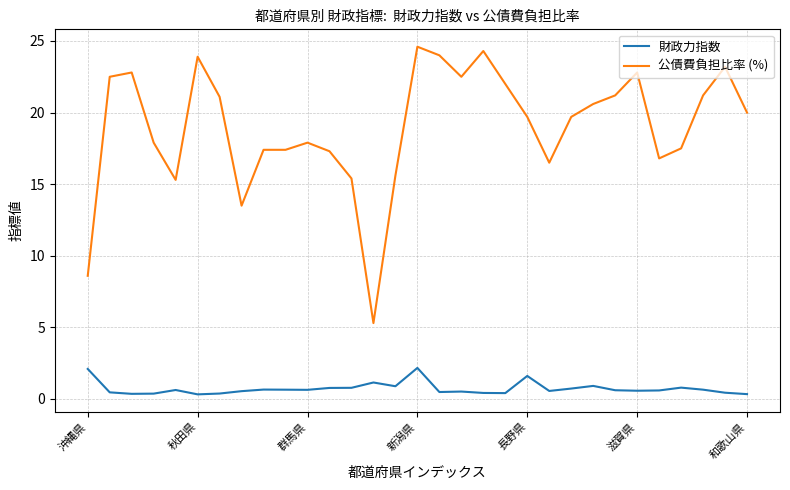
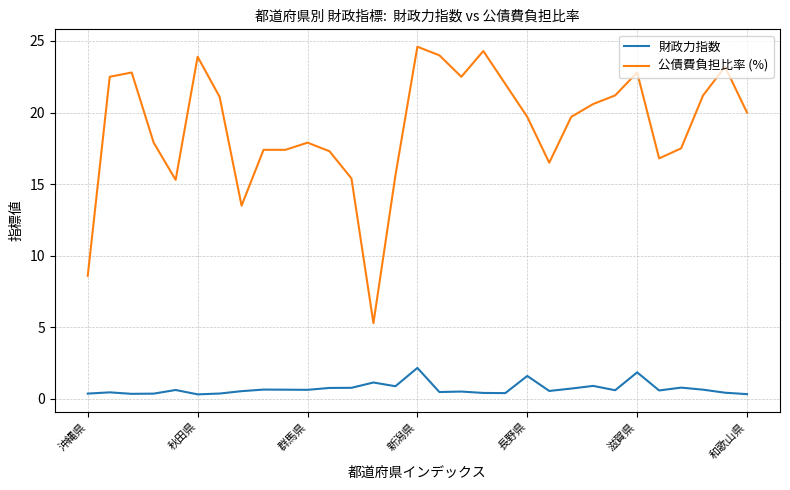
財政力指数, 沖縄県: 2.1 -> 0.4
財政力指数, 滋賀県: 0.6 -> 1.9
